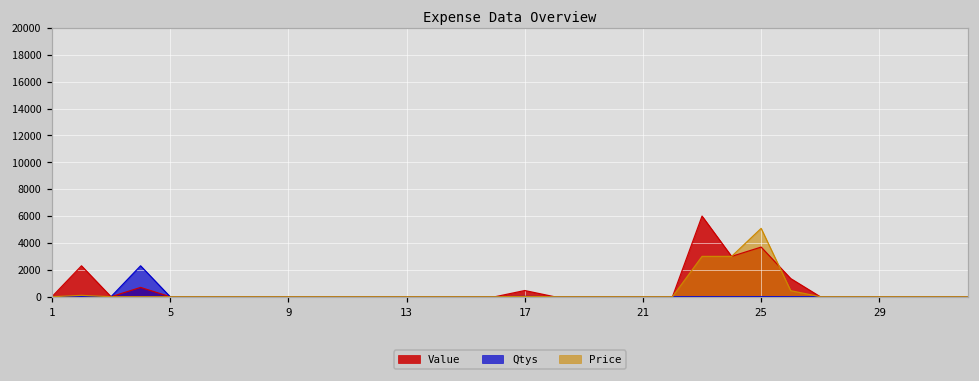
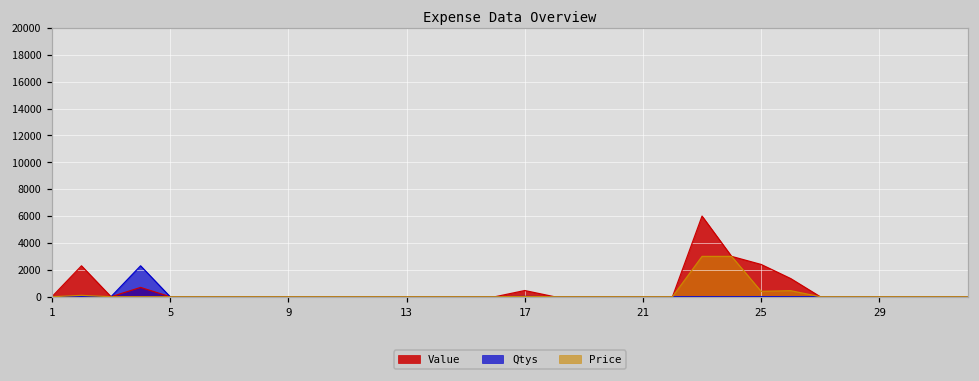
Value, 25: 3700 -> 2400
Price, 25: 5100 -> 400
